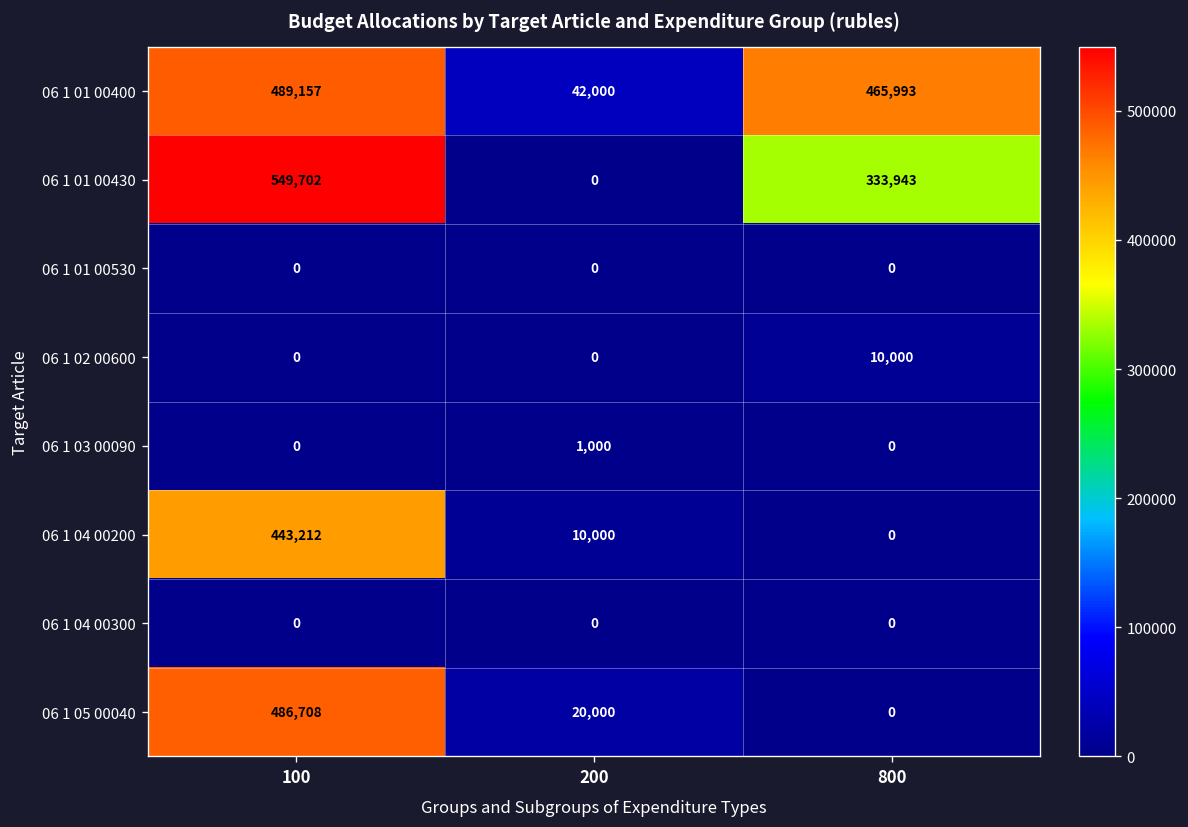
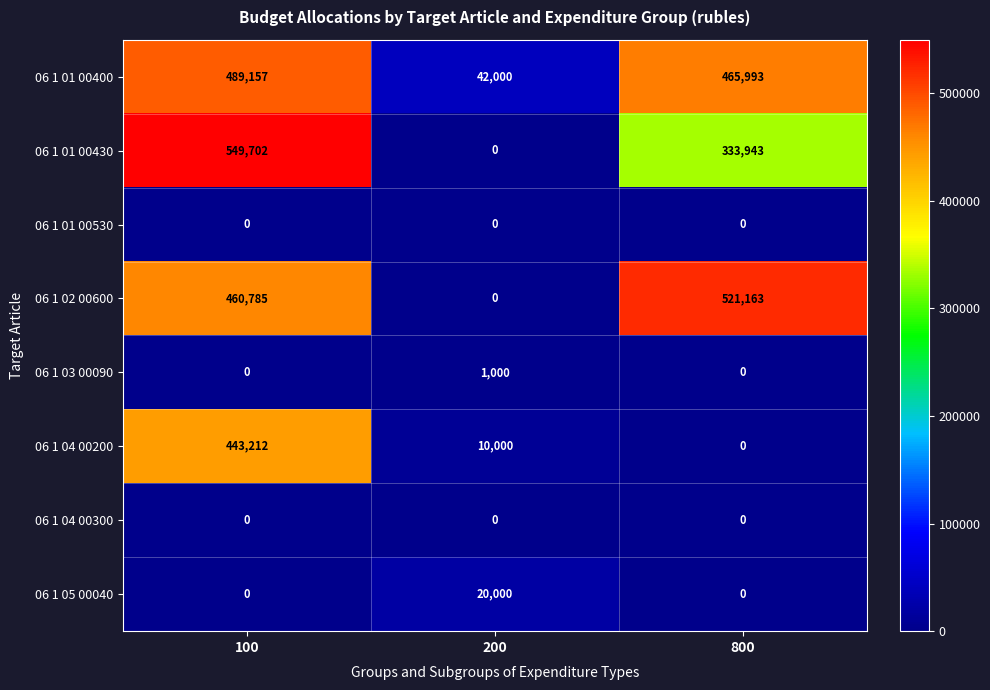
06 1 02 00600, 100: 0 -> 460,785
06 1 02 00600, 800: 10,000 -> 521,163
06 1 05 00040, 100: 486,708 -> 0
